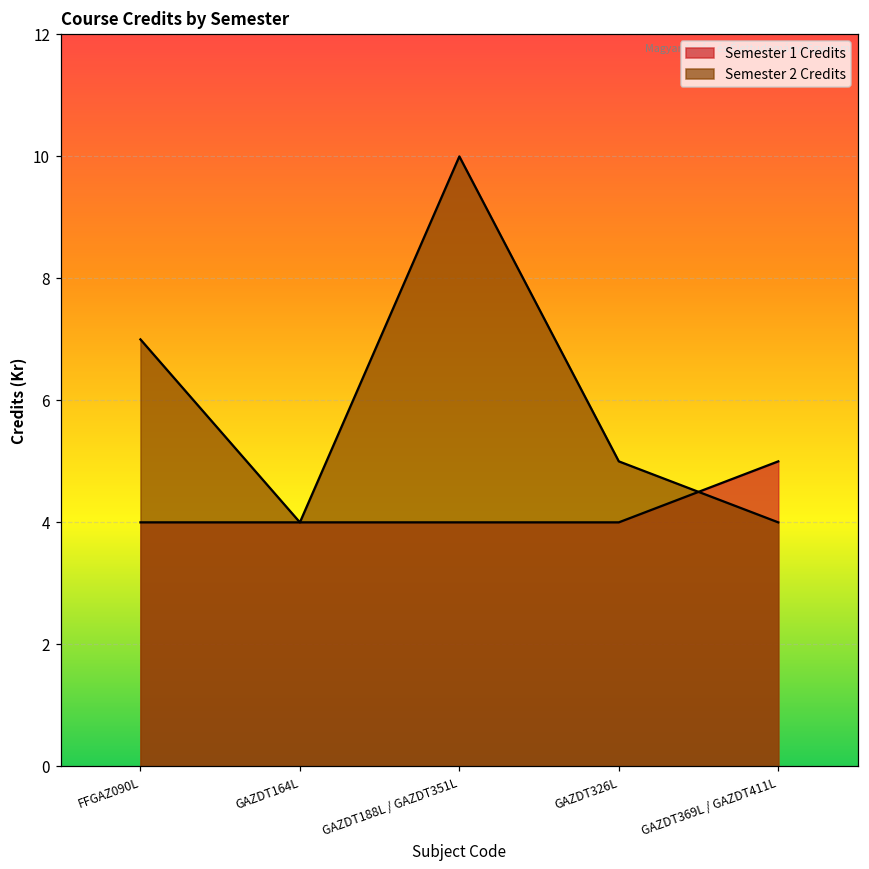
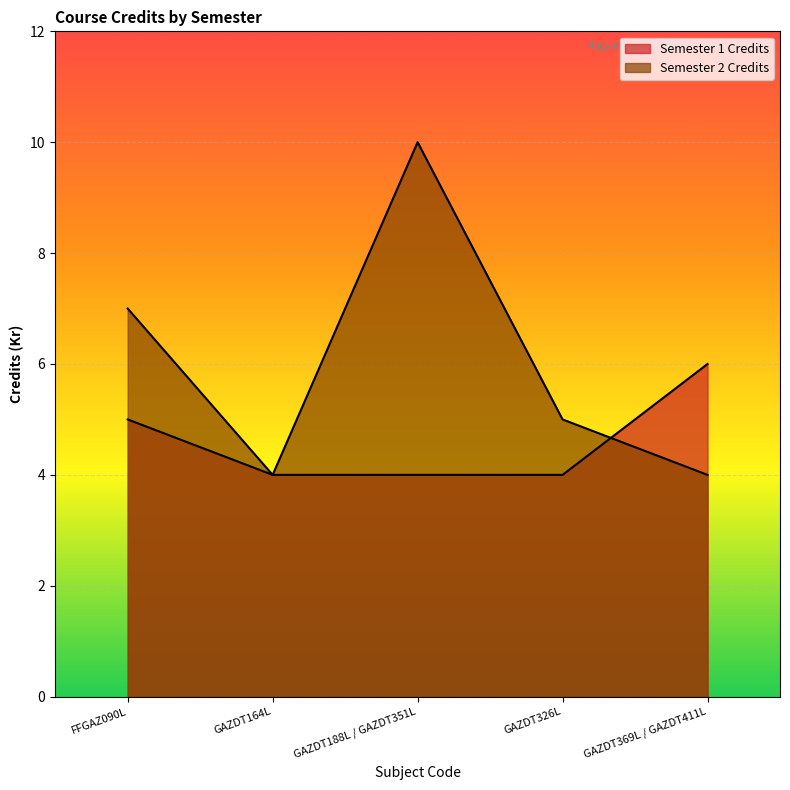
Semester 1 Credits, FFGAZ090L: 4 -> 5
Semester 1 Credits, GAZDT369L / GAZDT411L: 5 -> 6
